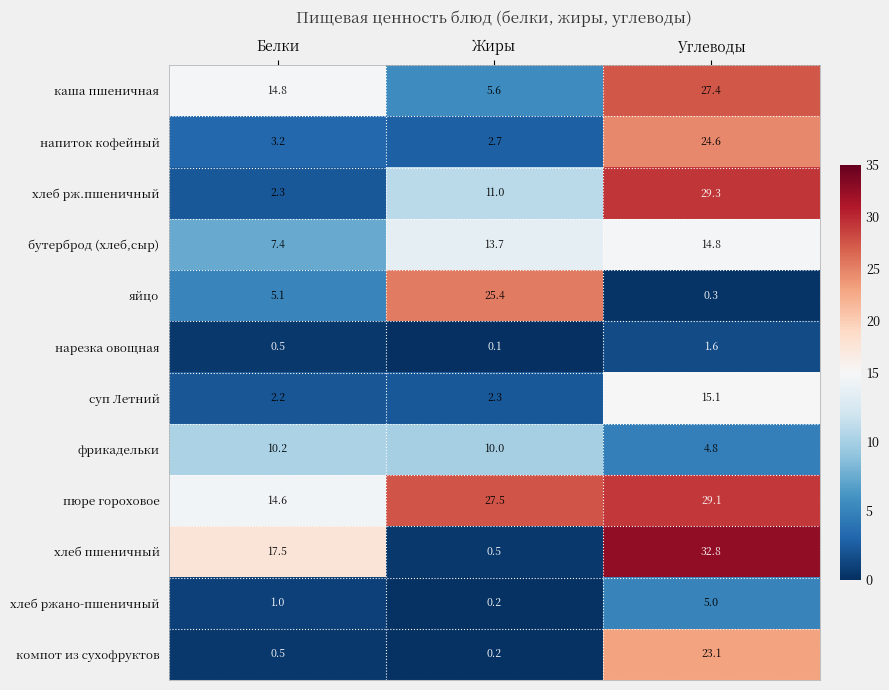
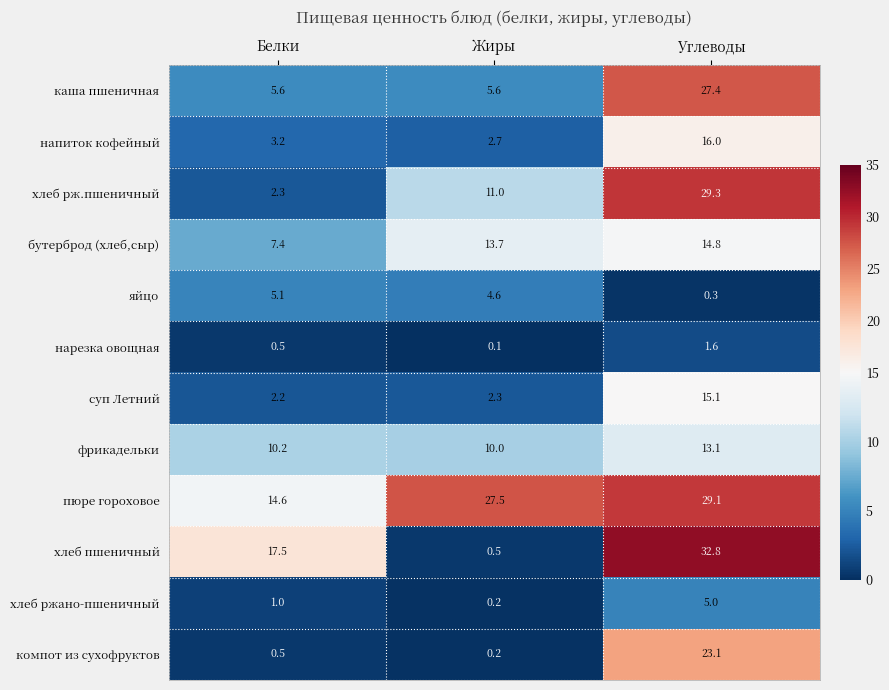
каша пшеничная, Белки: 14.8 -> 5.6
напиток кофейный, Углеводы: 24.6 -> 16.0
яйцо, Жиры: 25.4 -> 4.6
фрикадельки, Углеводы: 4.8 -> 13.1
